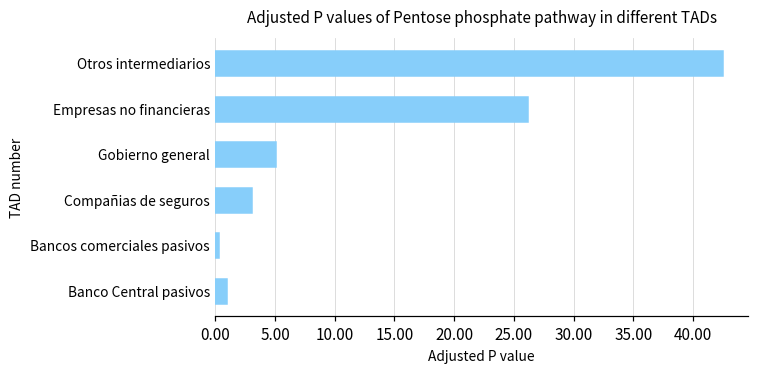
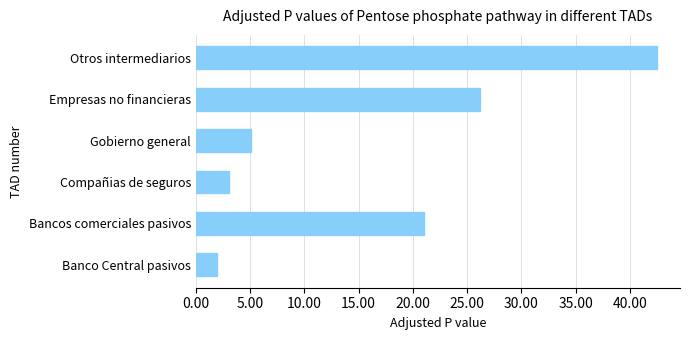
Bancos comerciales pasivos: 0.3 -> 21.1
Banco Central pasivos: 1.0 -> 2.0
